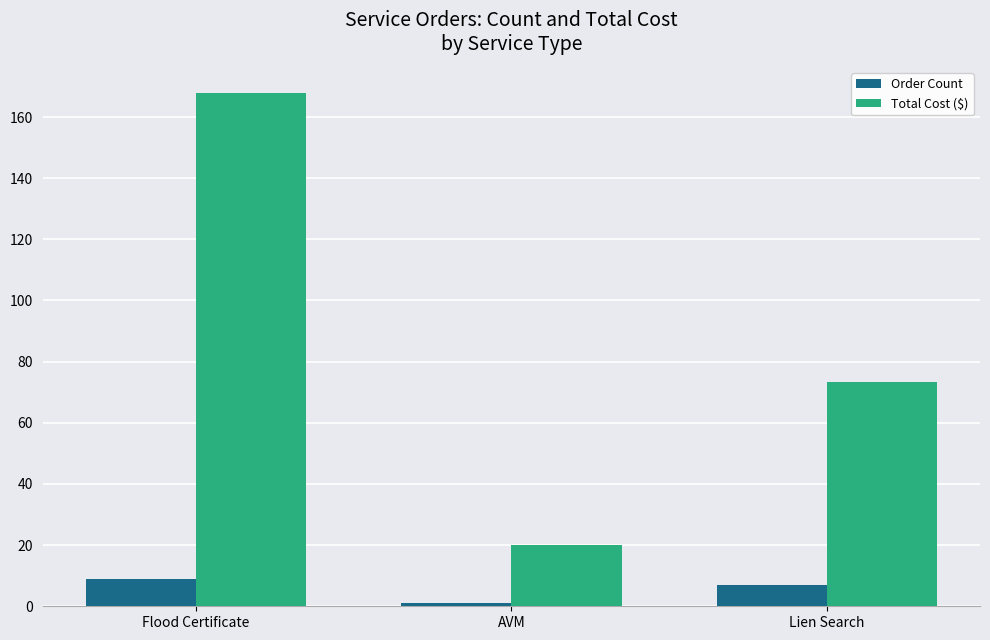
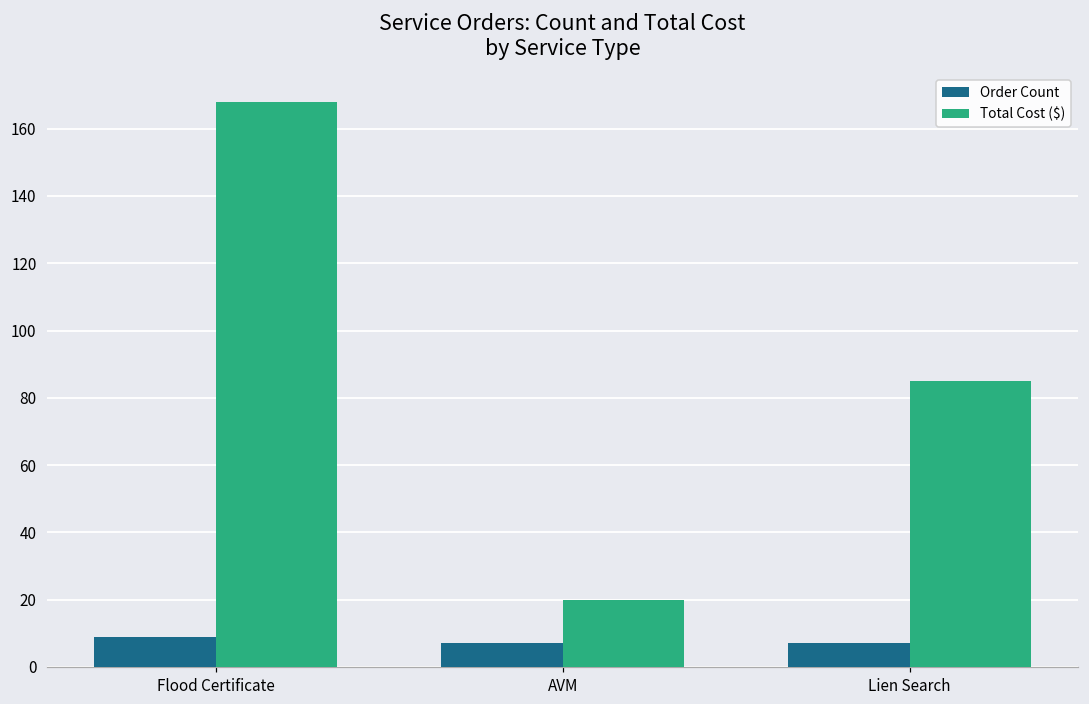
Order Count, AVM: 1 -> 7
Total Cost ($), Lien Search: 73 -> 85
